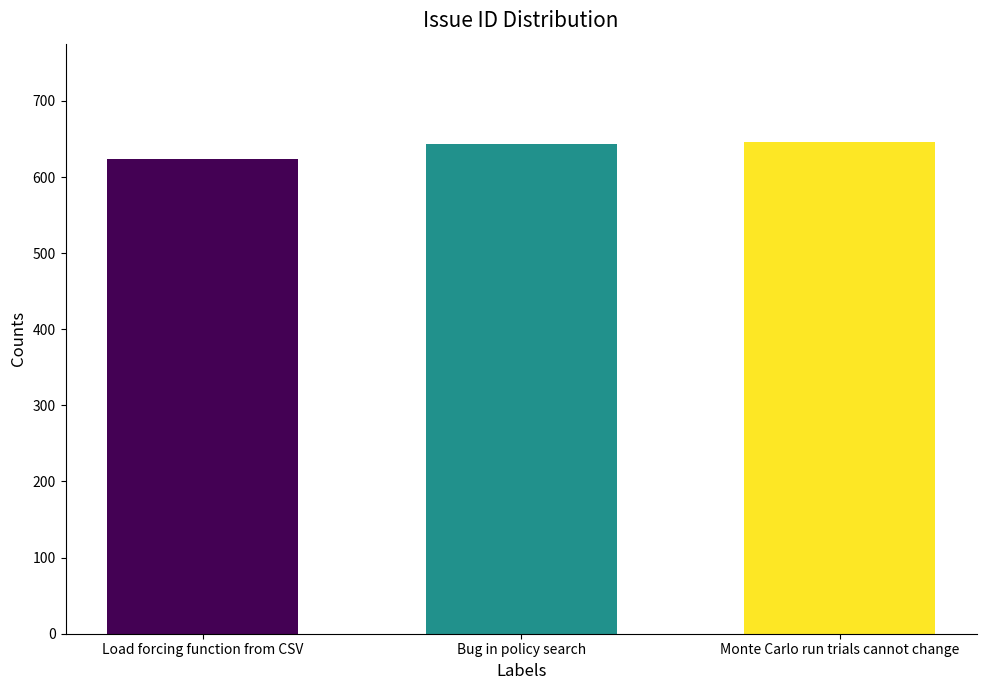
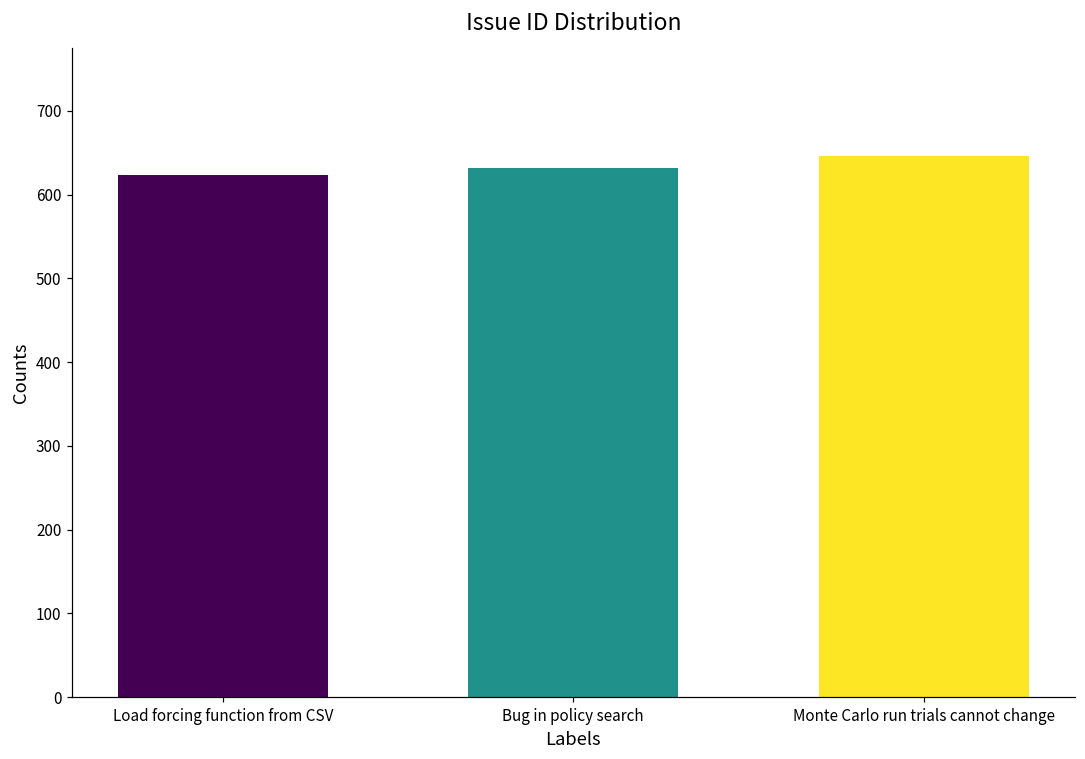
Bug in policy search: 640 -> 630
